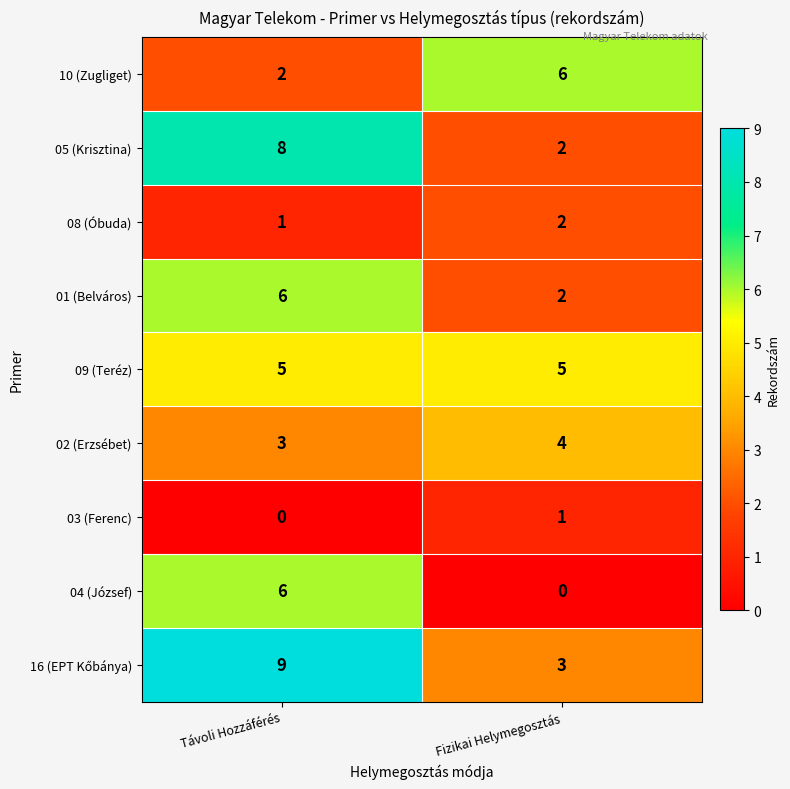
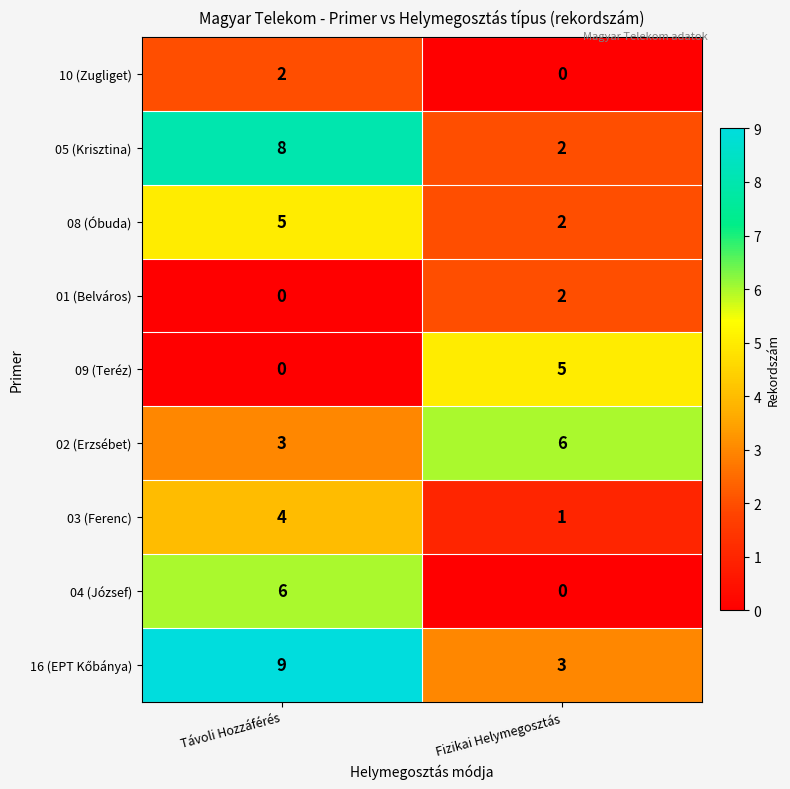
10 (Zugliget), Fizikai Helymegosztás: 6 -> 0
08 (Óbuda), Távoli Hozzáférés: 1 -> 5
01 (Belváros), Távoli Hozzáférés: 6 -> 0
09 (Teréz), Távoli Hozzáférés: 5 -> 0
02 (Erzsébet), Fizikai Helymegosztás: 4 -> 6
03 (Ferenc), Távoli Hozzáférés: 0 -> 4
